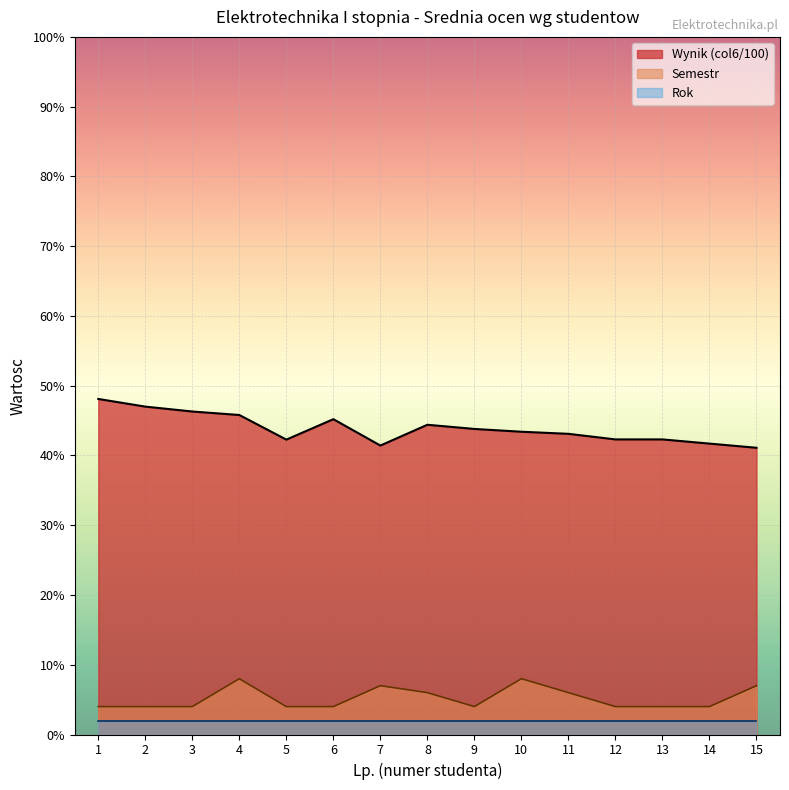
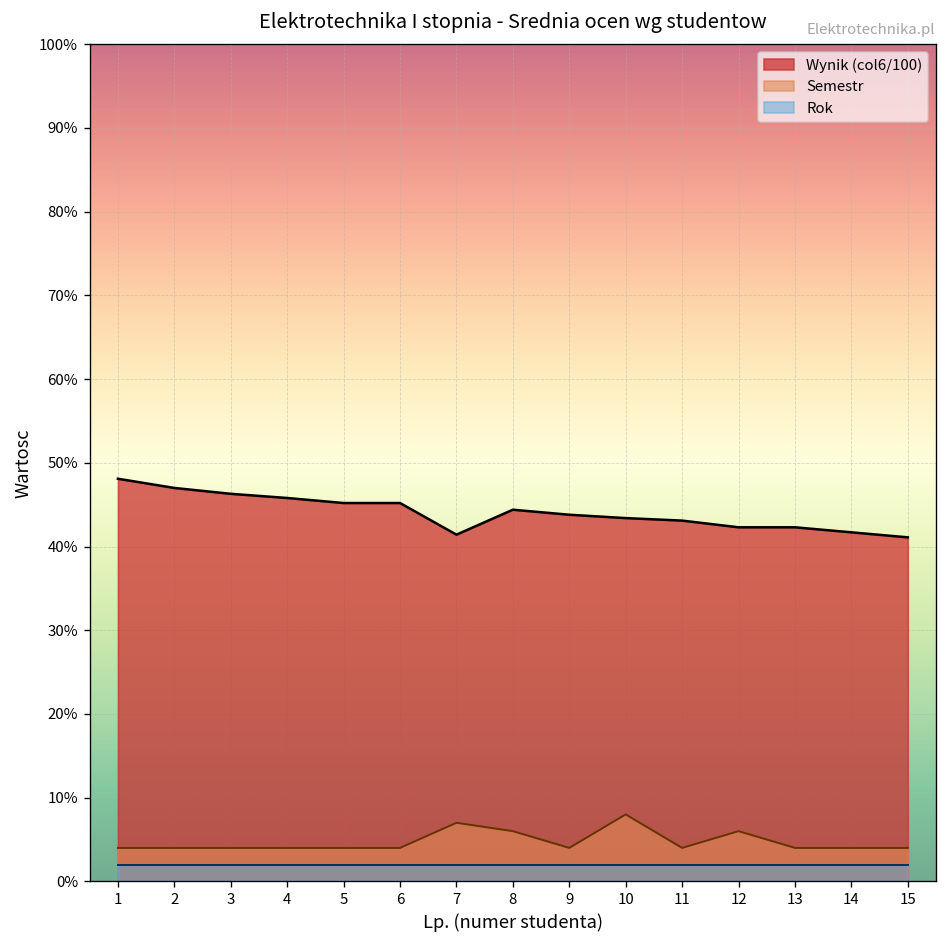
Semestr, 4: 8% -> 4%
Wynik (col6/100), 5: 42% -> 45%
Semestr, 11: 6% -> 4%
Semestr, 12: 4% -> 6%
Semestr, 15: 7% -> 4%
